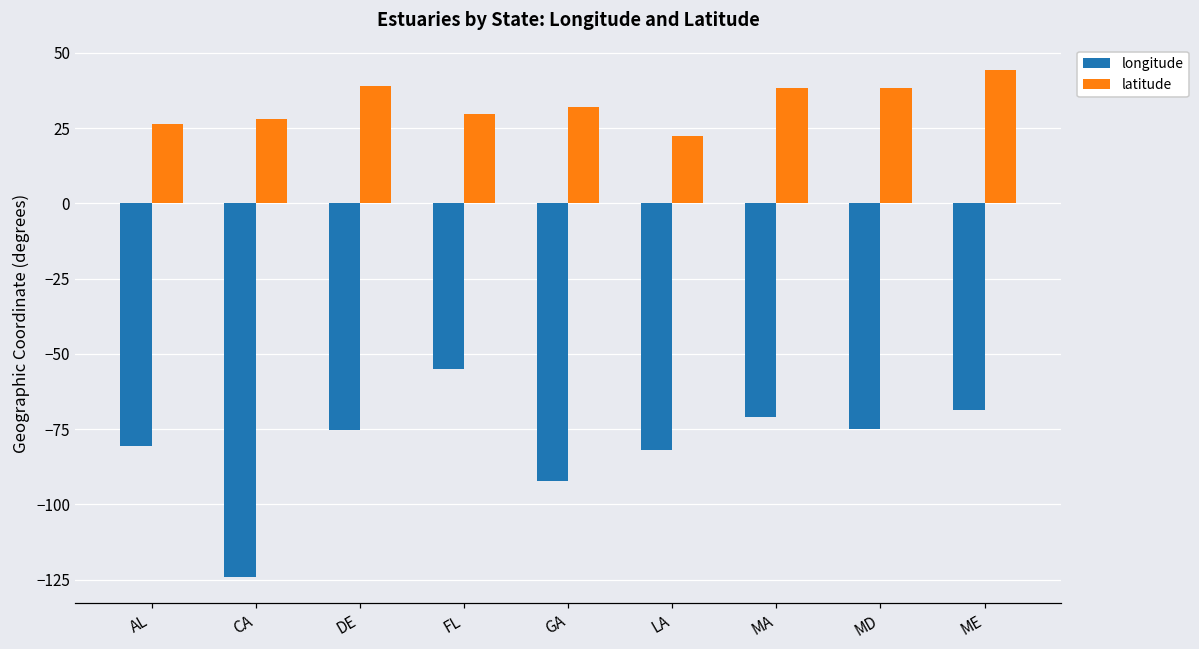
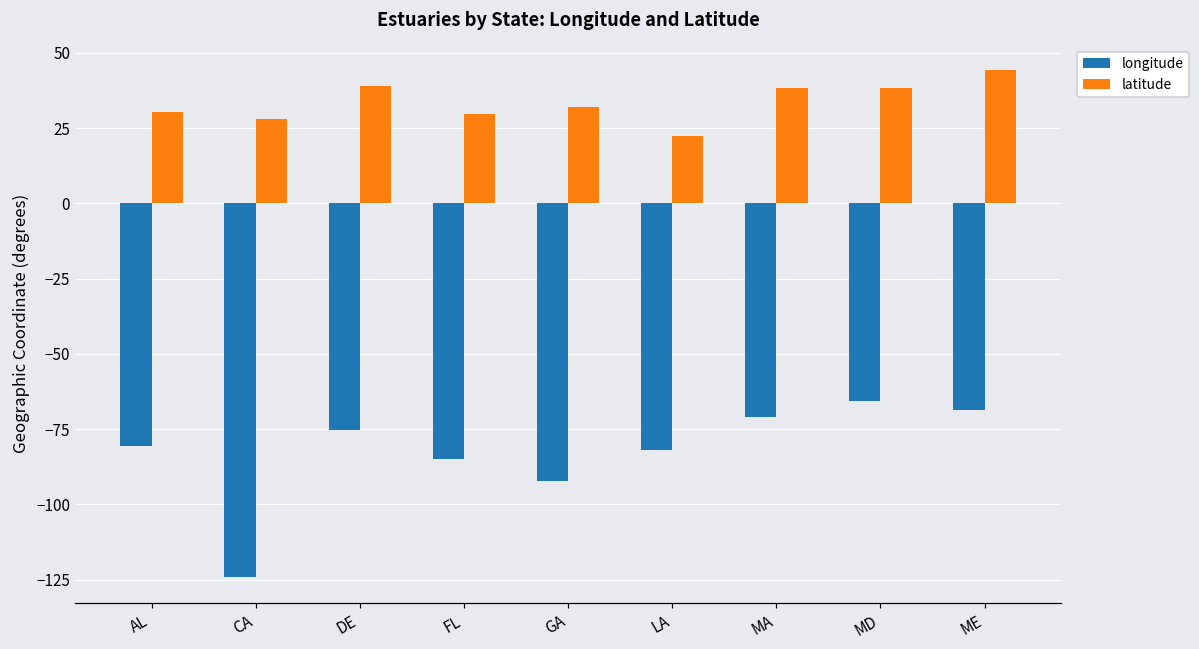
latitude, AL: 26 -> 30
longitude, FL: -55 -> -85
longitude, MD: -75 -> -66
